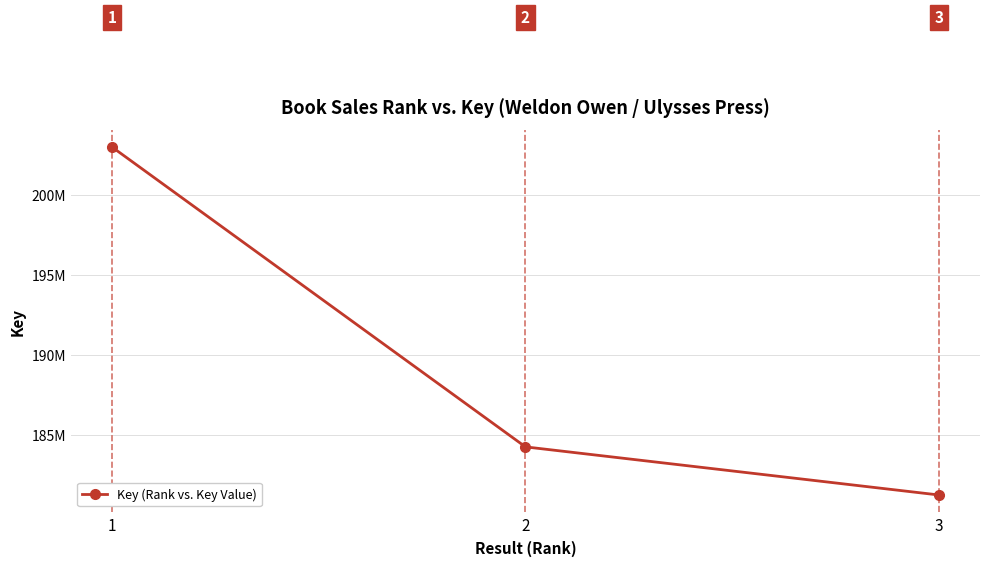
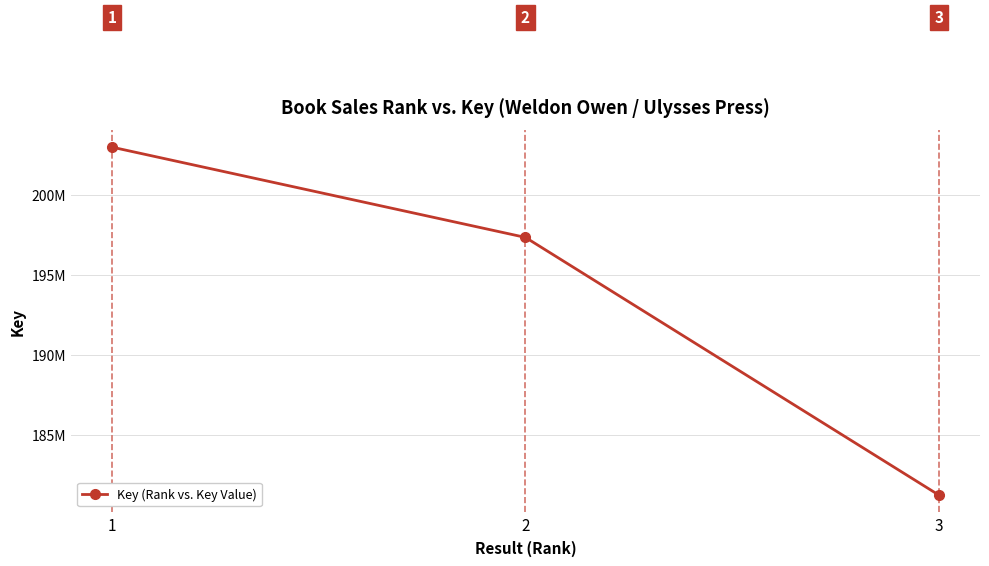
2: 184300000 -> 197400000
